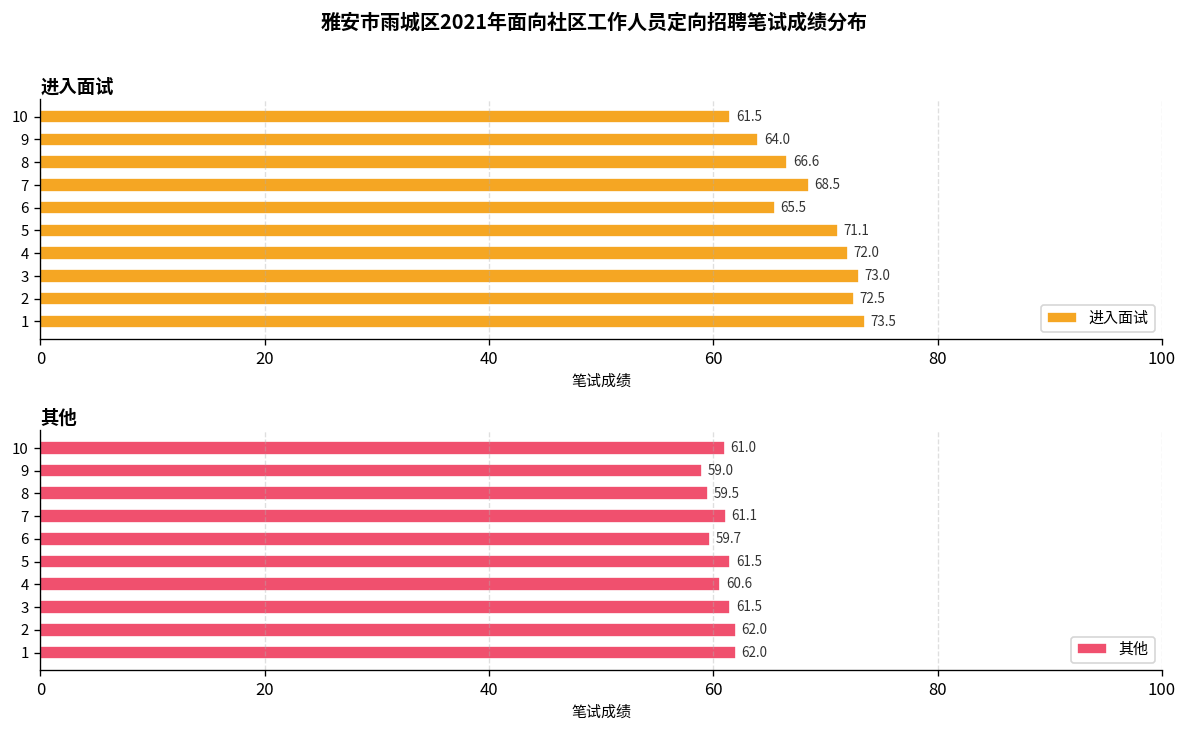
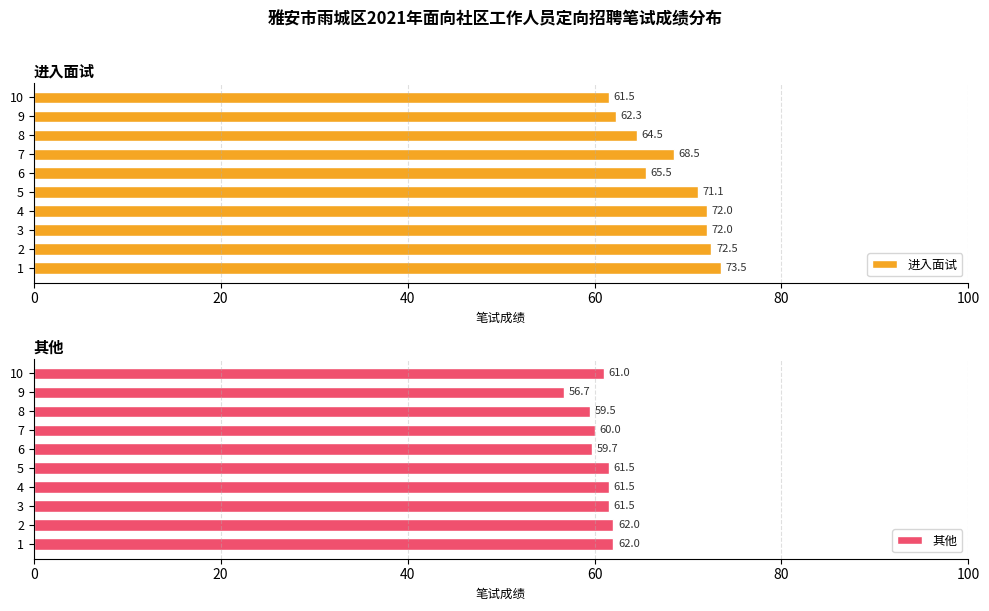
进入面试, 9: 64.0 -> 62.3
进入面试, 8: 66.6 -> 64.5
进入面试, 3: 73.0 -> 72.0
其他, 9: 59.0 -> 56.7
其他, 7: 61.1 -> 60.0
其他, 4: 60.6 -> 61.5
